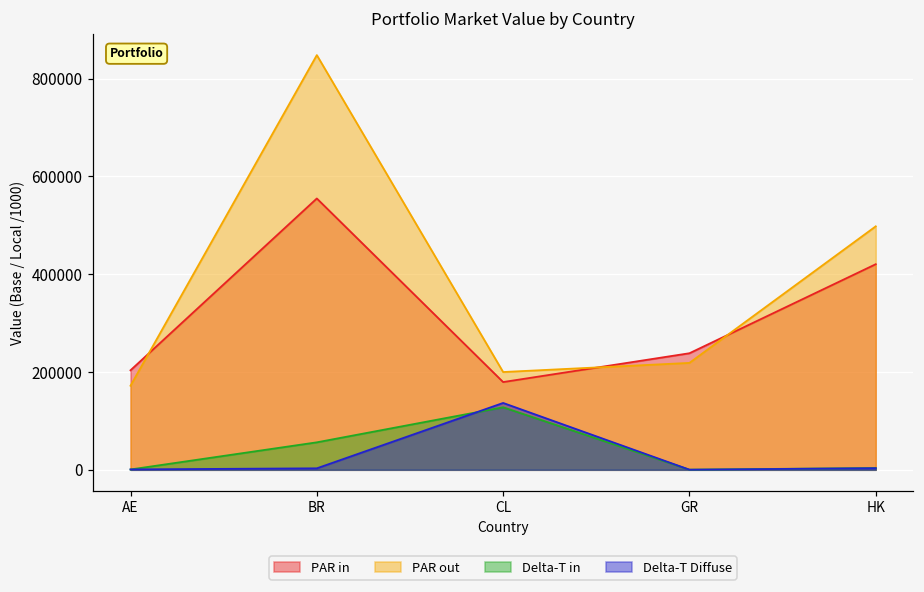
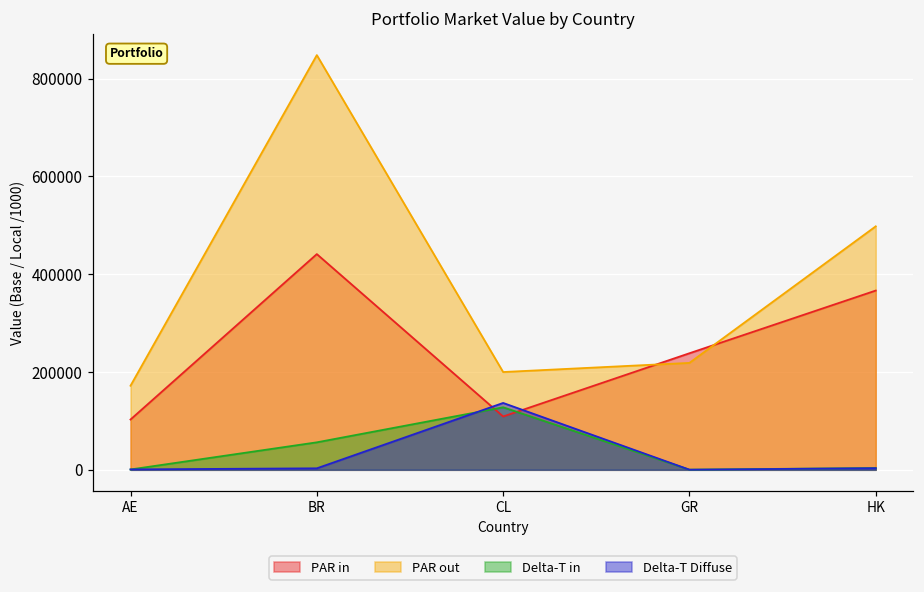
PAR in, AE: 200000 -> 100000
PAR in, BR: 550000 -> 440000
PAR in, CL: 180000 -> 110000
PAR in, HK: 420000 -> 370000
